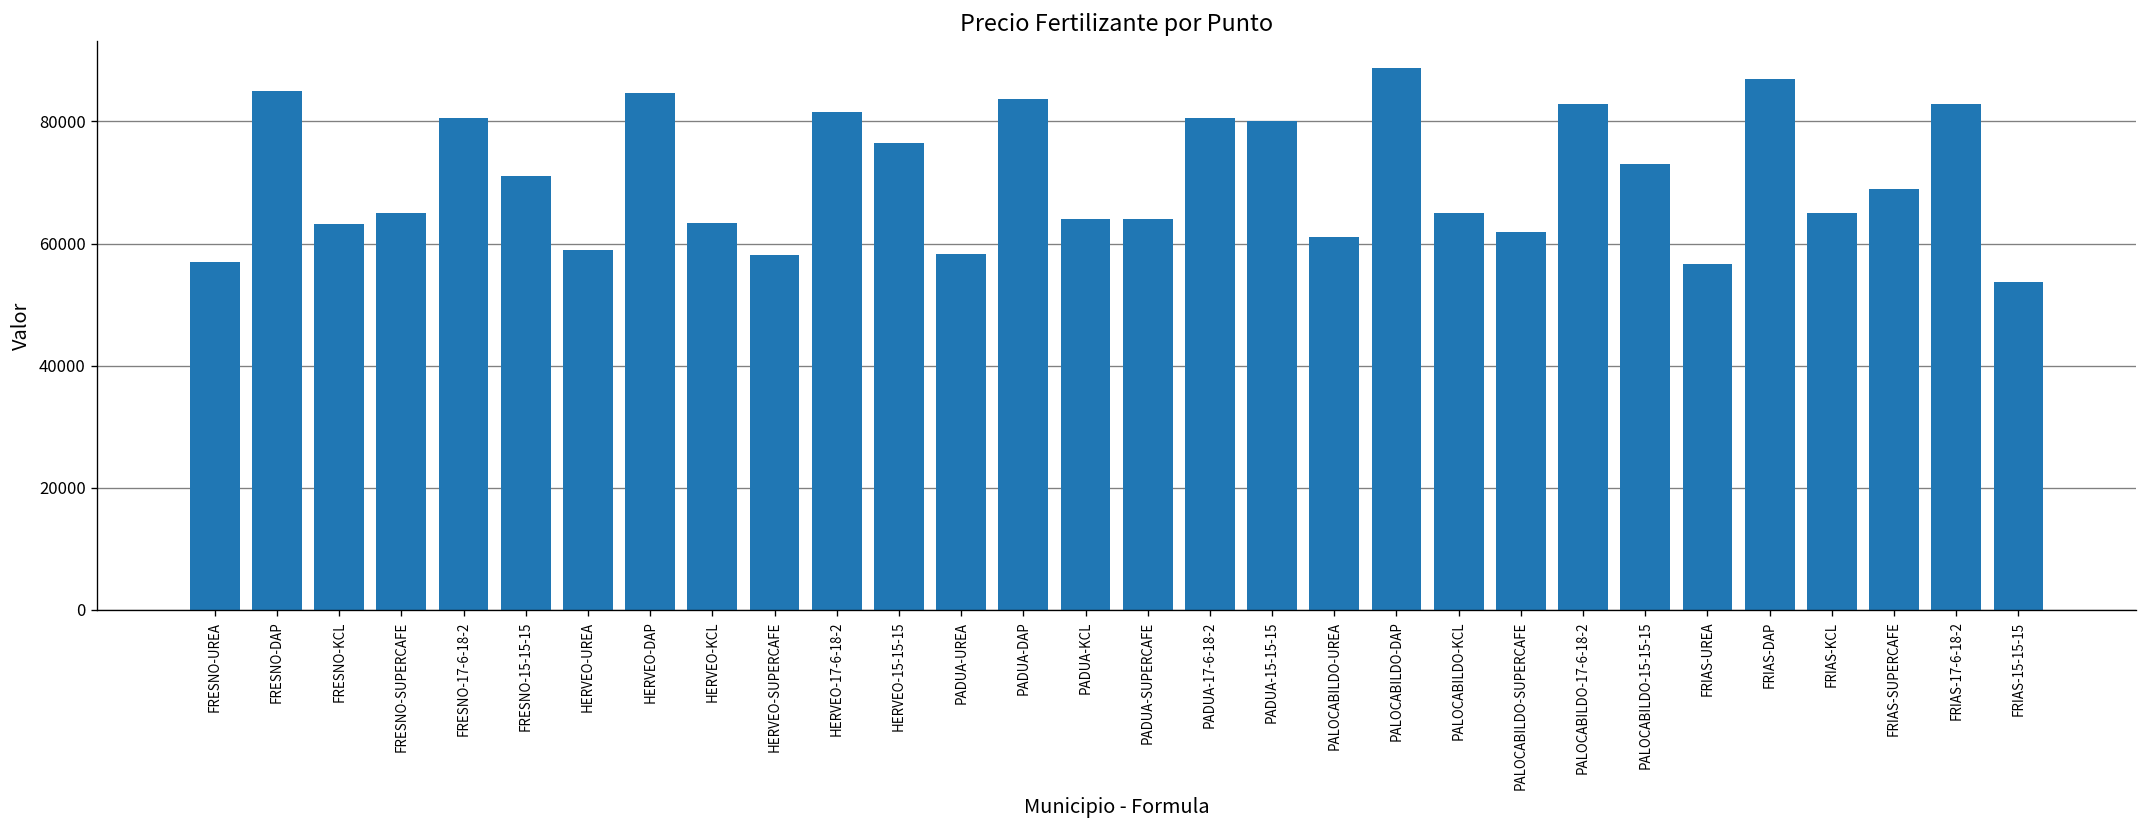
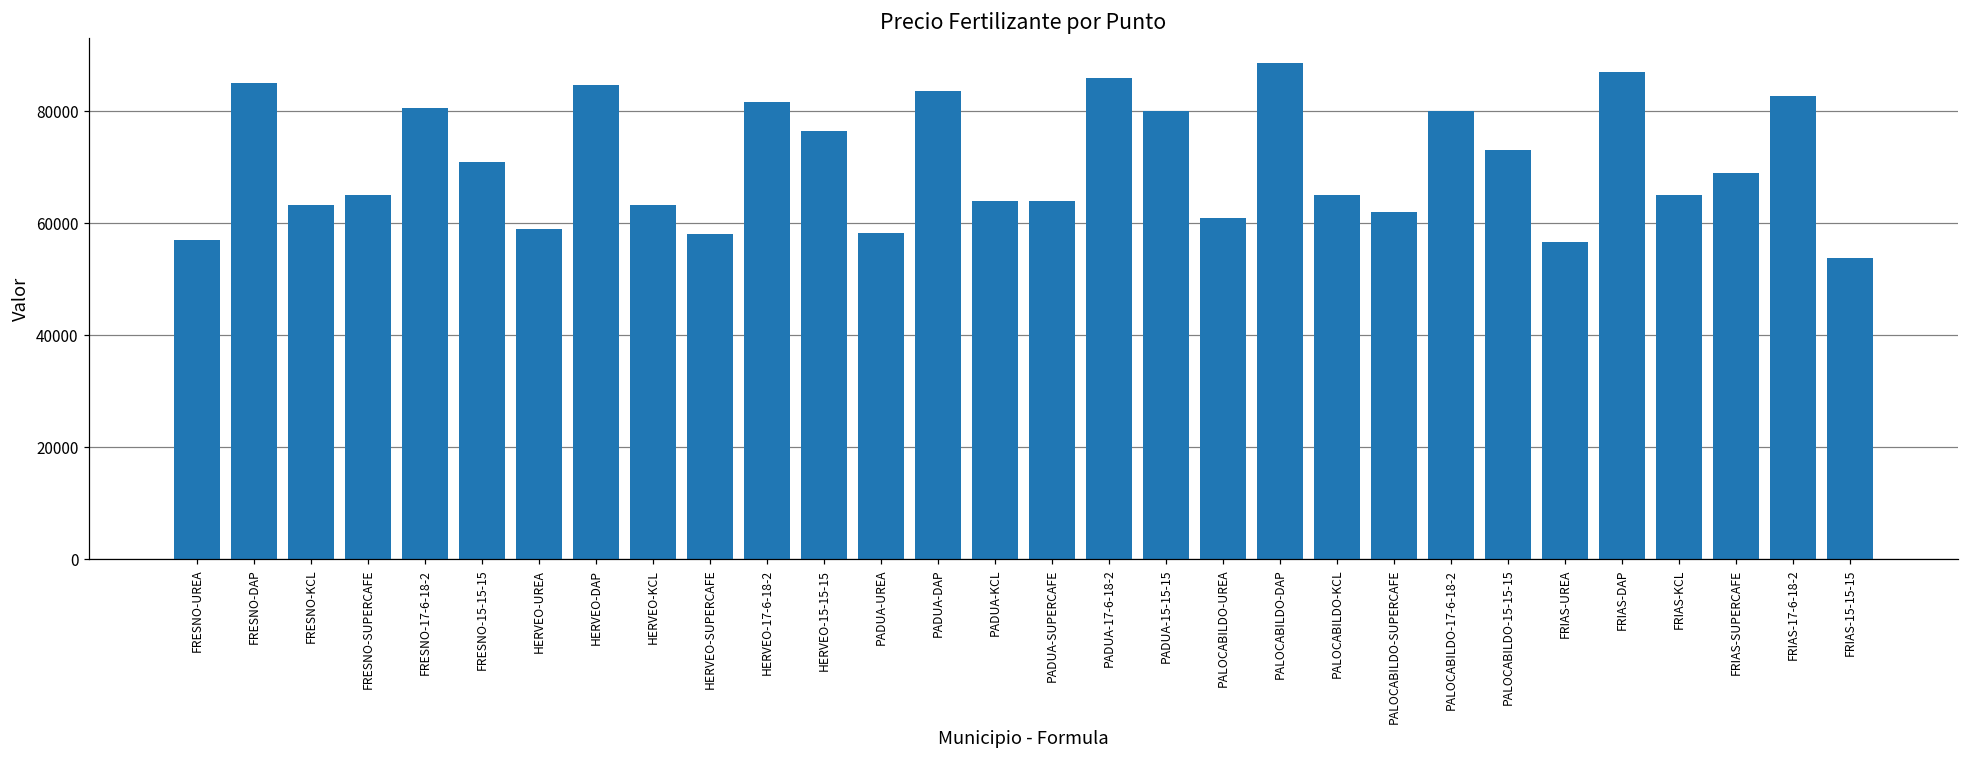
PADUA-17-6-18-2: 81000 -> 86000
PALOCABILDO-17-6-18-2: 83000 -> 80000
